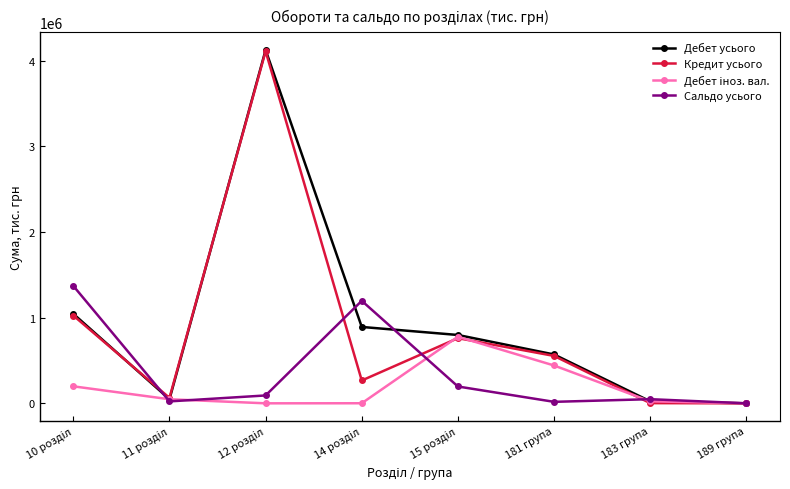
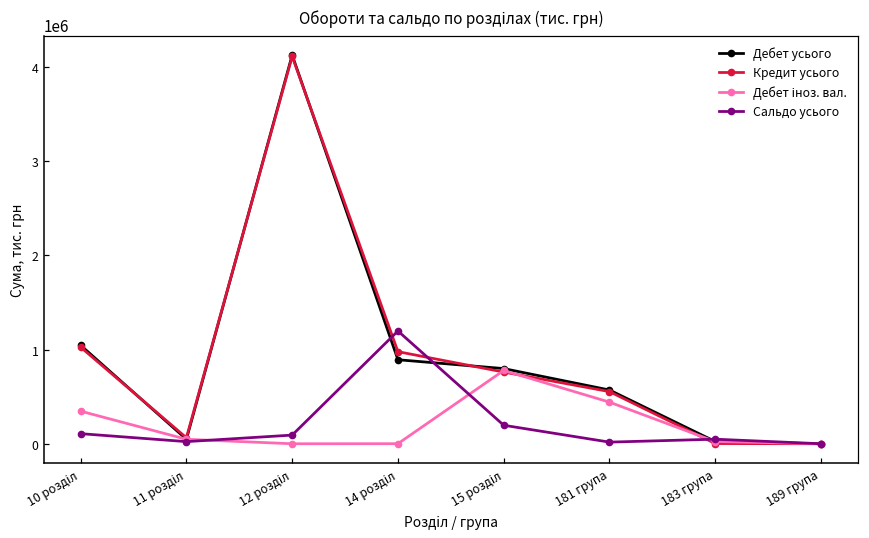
Дебет іноз. вал., 10 розділ: 200000 -> 300000
Сальдо усього, 10 розділ: 1400000 -> 100000
Кредит усього, 14 розділ: 300000 -> 1000000
